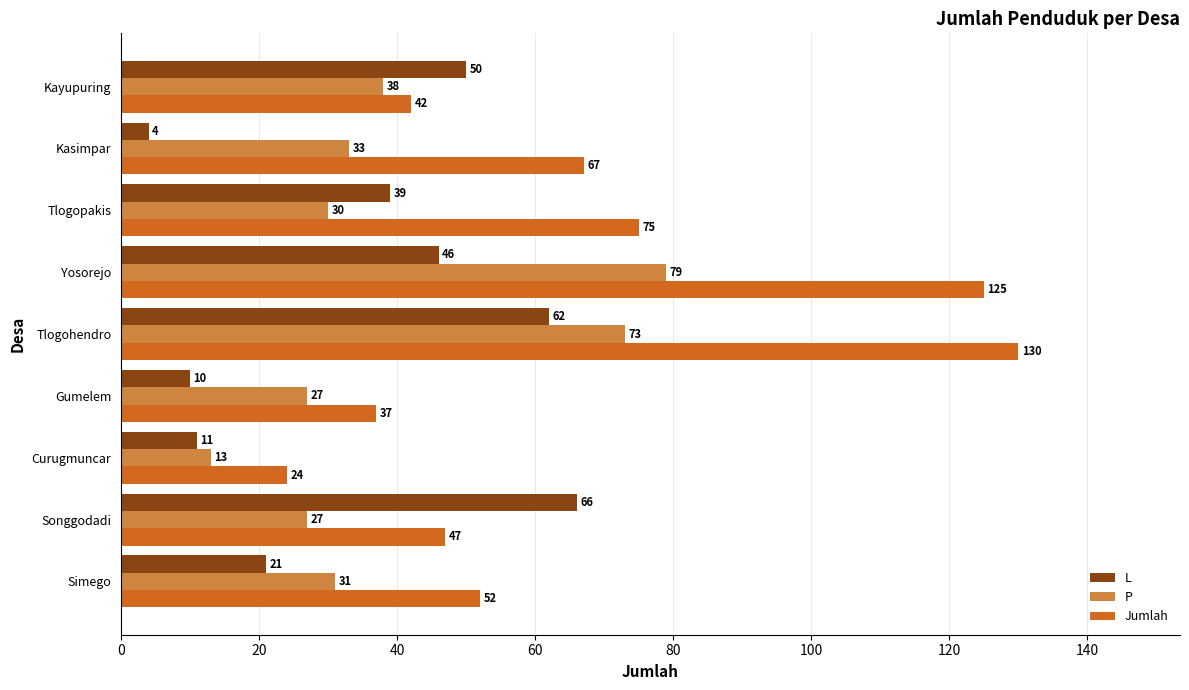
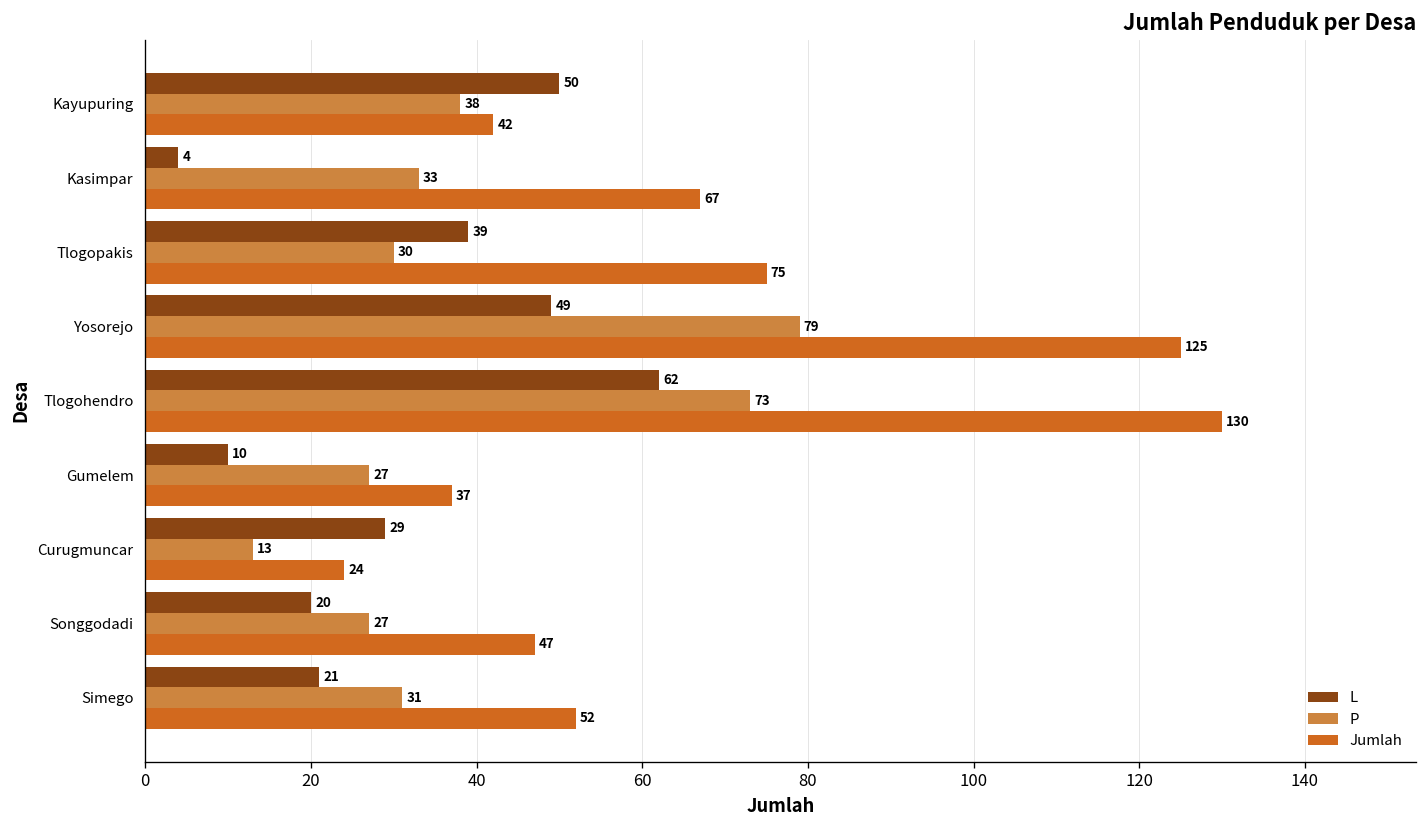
L, Yosorejo: 46 -> 49
L, Curugmuncar: 11 -> 29
L, Songgodadi: 66 -> 20
